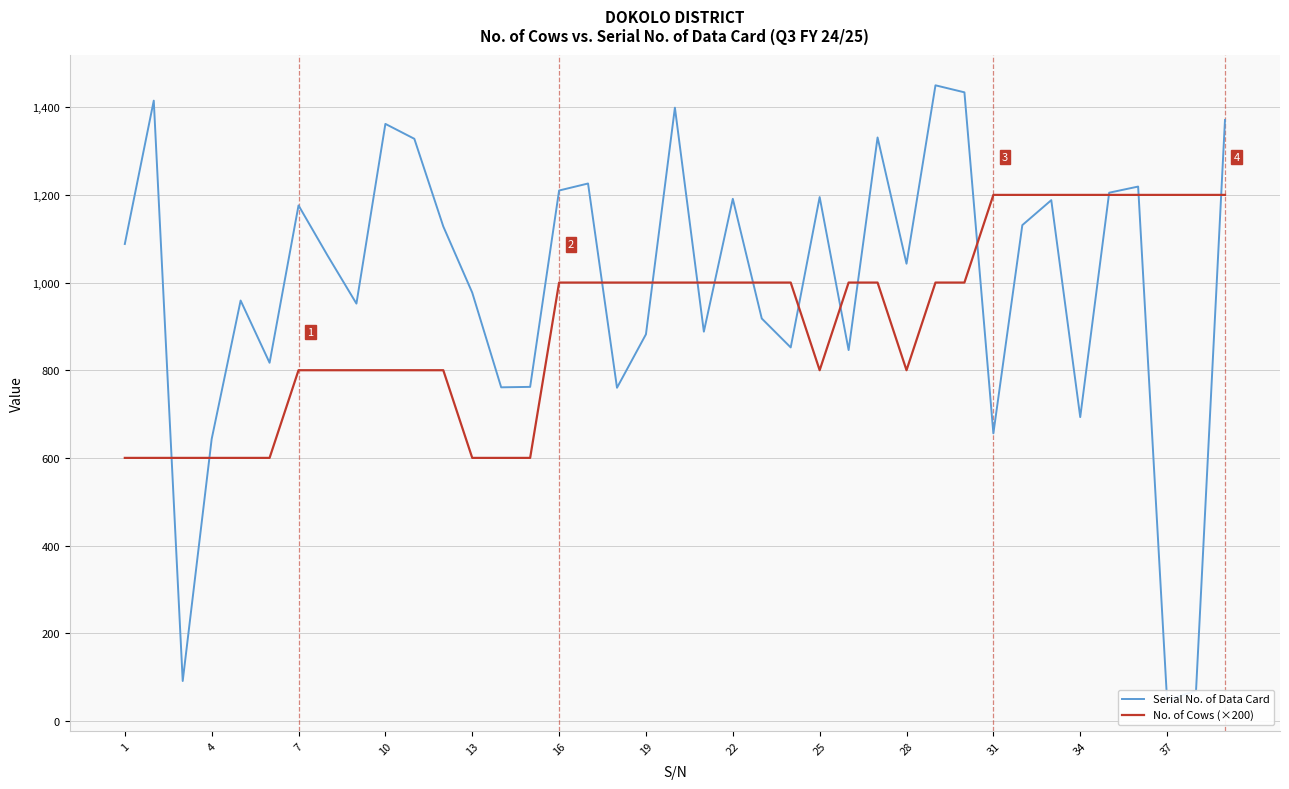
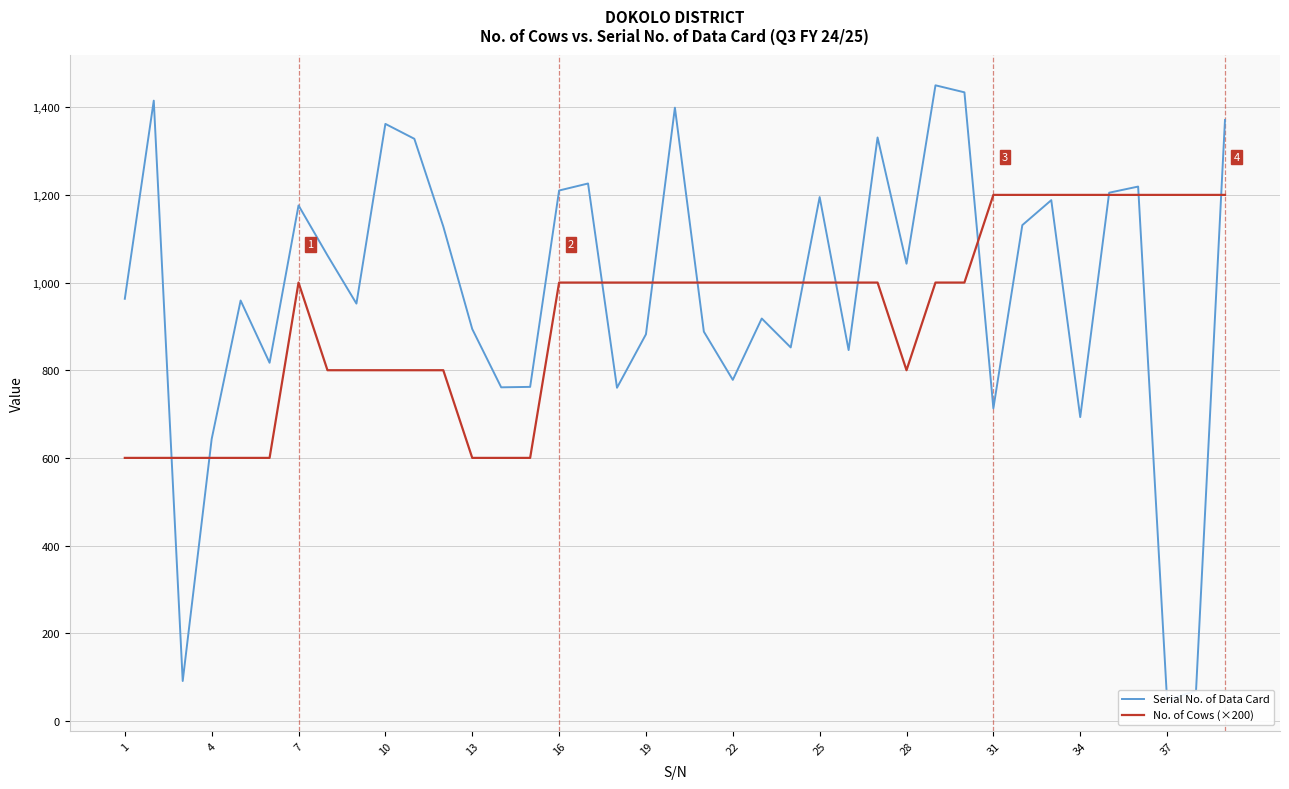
Serial No. of Data Card, 1: 1,090 -> 960
No. of Cows (×200), 7: 800 -> 1,000
Serial No. of Data Card, 13: 980 -> 890
Serial No. of Data Card, 22: 1,190 -> 780
No. of Cows (×200), 25: 800 -> 1,000
Serial No. of Data Card, 31: 660 -> 710
